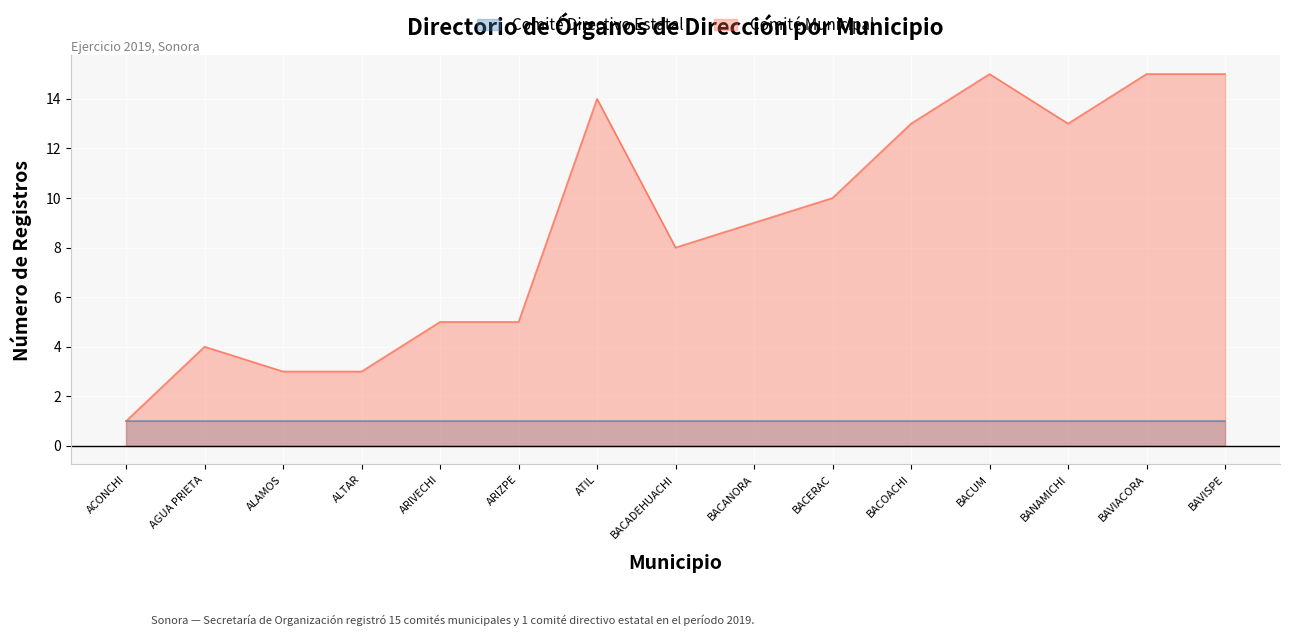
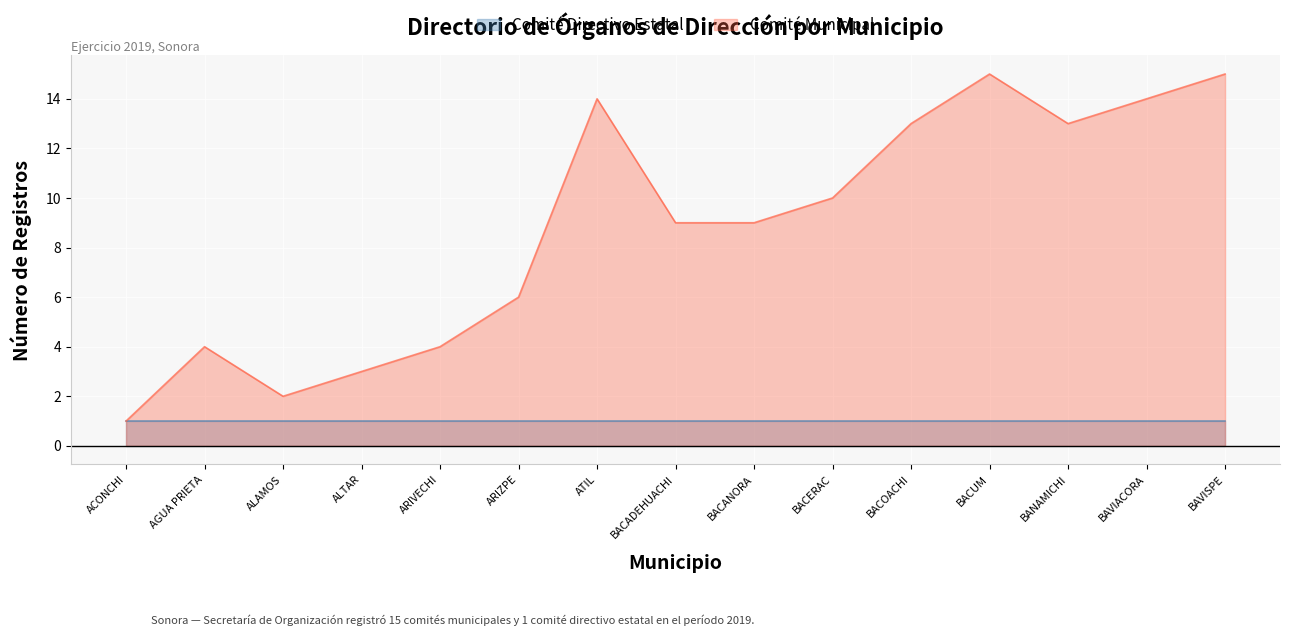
Comité Municipal, ALAMOS: 3 -> 2
Comité Municipal, ARIVECHI: 5 -> 4
Comité Municipal, ARIZPE: 5 -> 6
Comité Municipal, BACADEHUACHI: 8 -> 9
Comité Municipal, BAVIACORA: 15 -> 14
